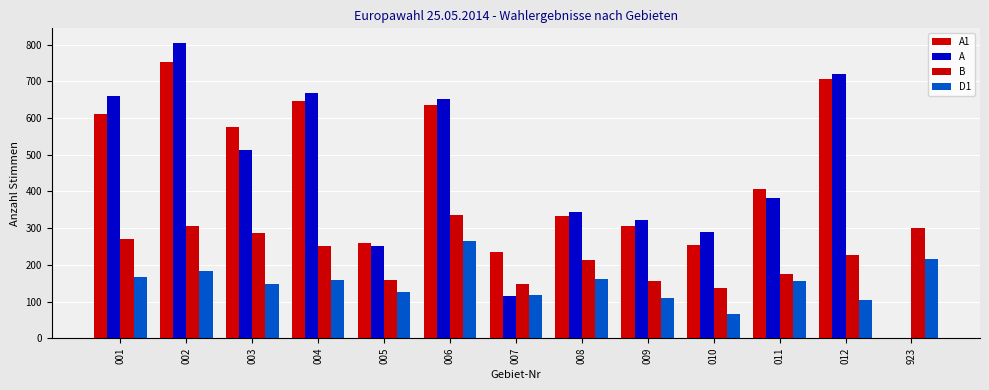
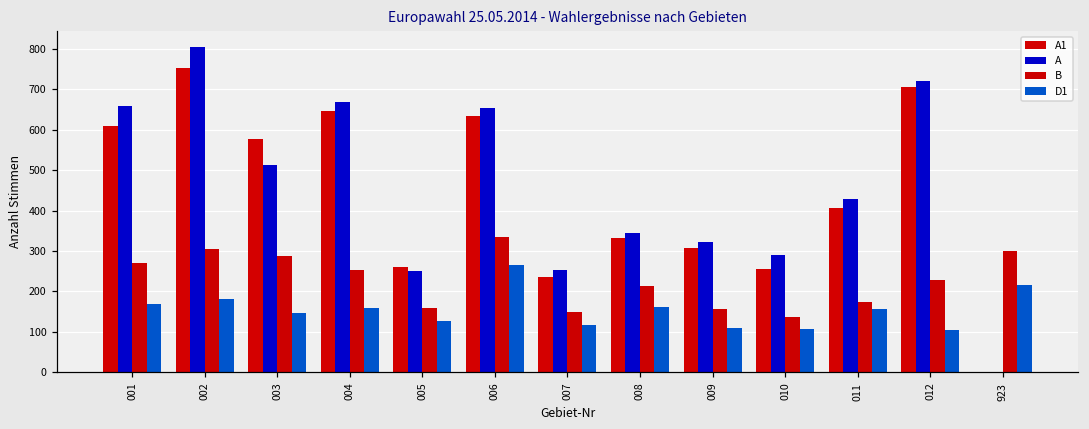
A, 007: 120 -> 250
D1, 010: 70 -> 110
A, 011: 380 -> 430
